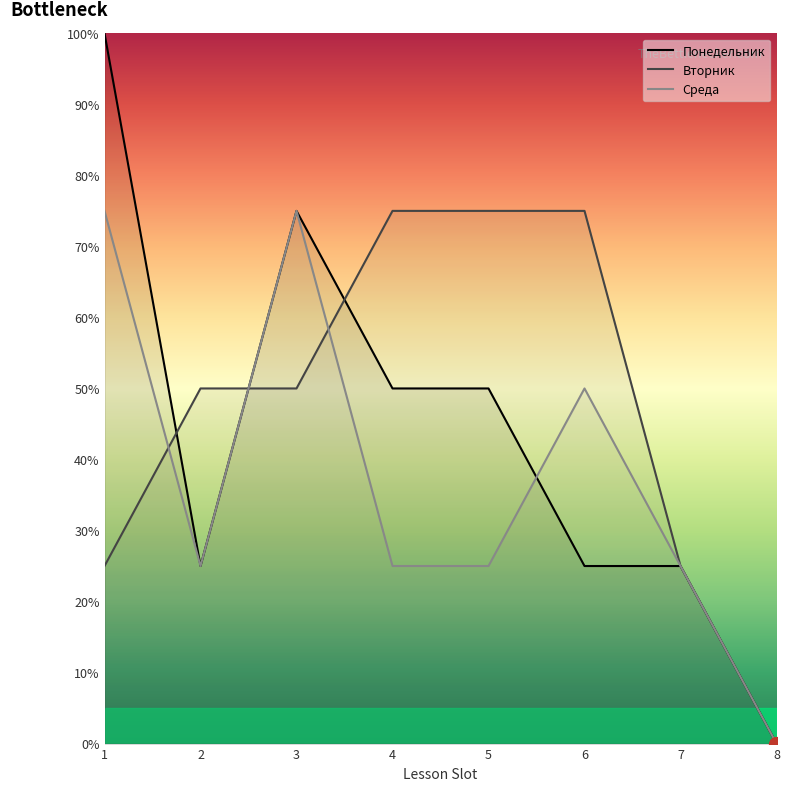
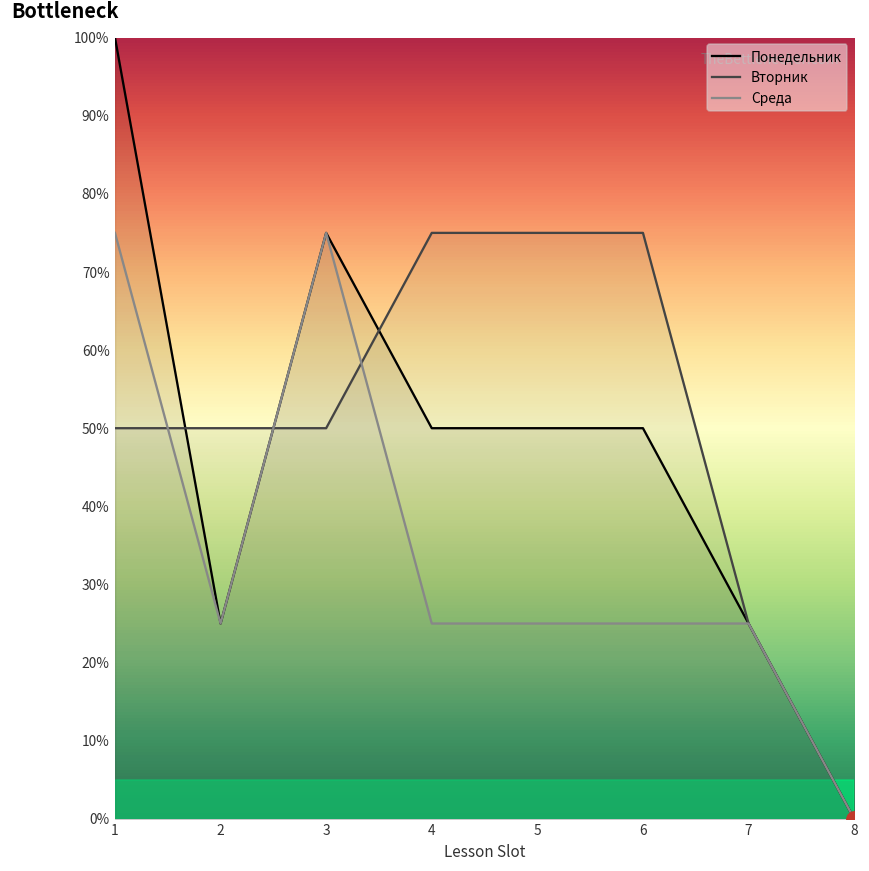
Вторник, 1: 25% -> 50%
Понедельник, 6: 25% -> 50%
Среда, 6: 50% -> 25%
